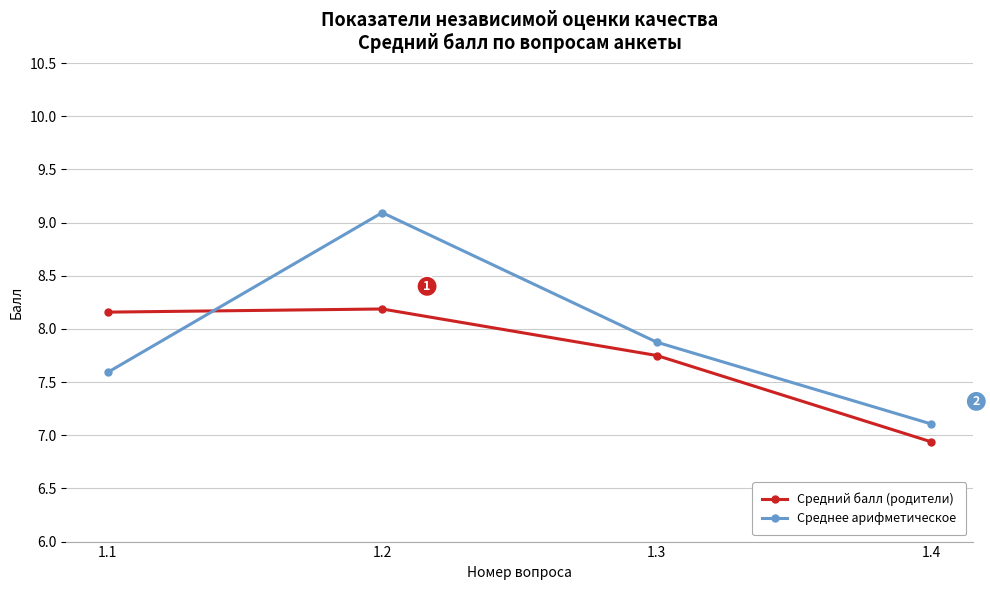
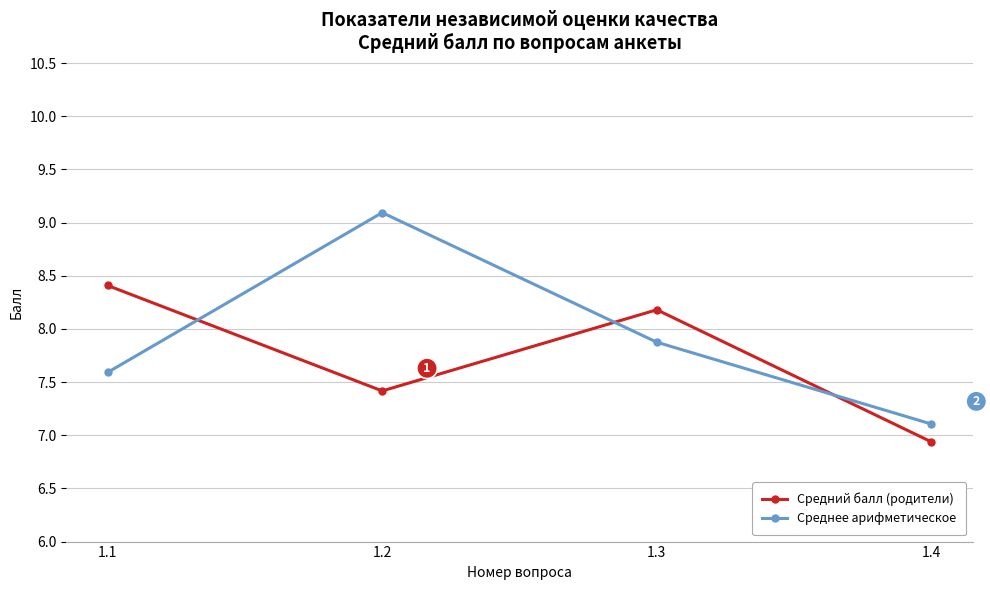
Средний балл (родители), 1.1: 8.16 -> 8.41
Средний балл (родители), 1.2: 8.19 -> 7.42
Средний балл (родители), 1.3: 7.75 -> 8.18
